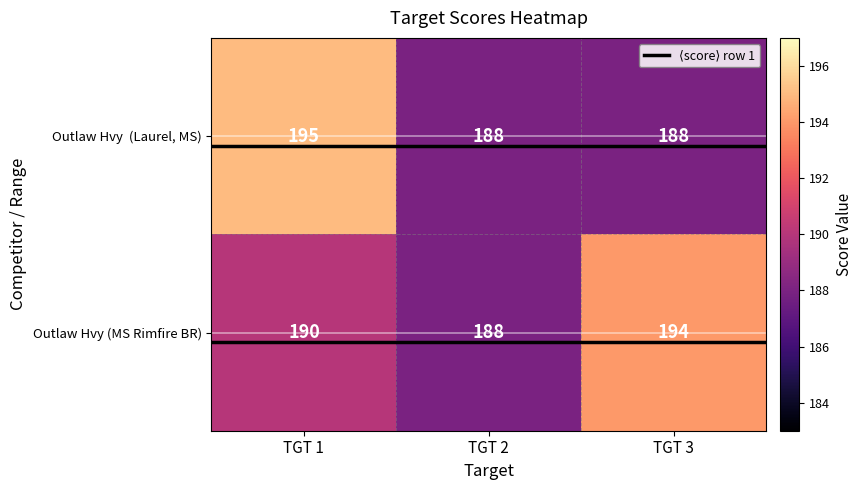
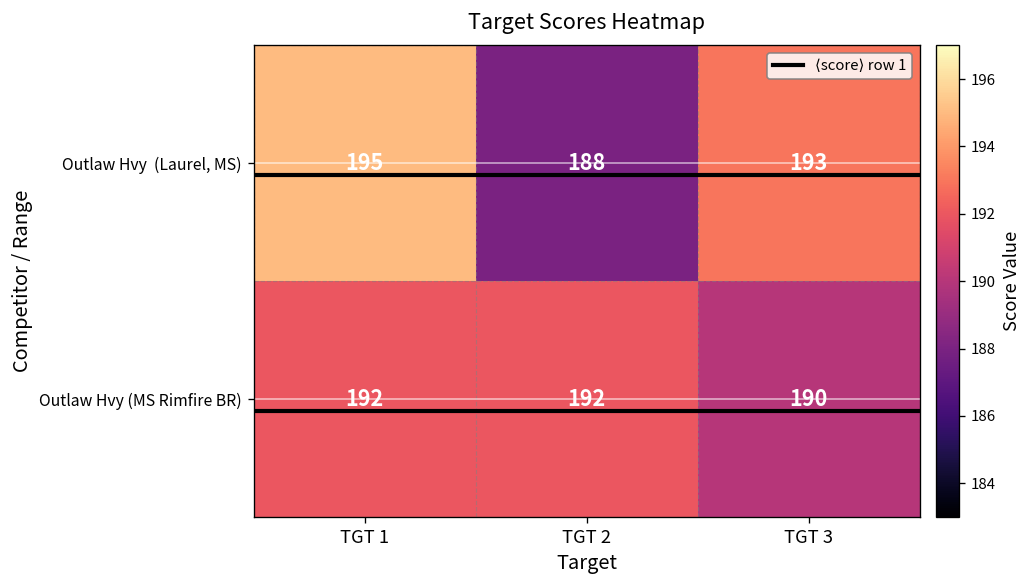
Outlaw Hvy (Laurel, MS), TGT 3: 188 -> 193
Outlaw Hvy (MS Rimfire BR), TGT 1: 190 -> 192
Outlaw Hvy (MS Rimfire BR), TGT 2: 188 -> 192
Outlaw Hvy (MS Rimfire BR), TGT 3: 194 -> 190
